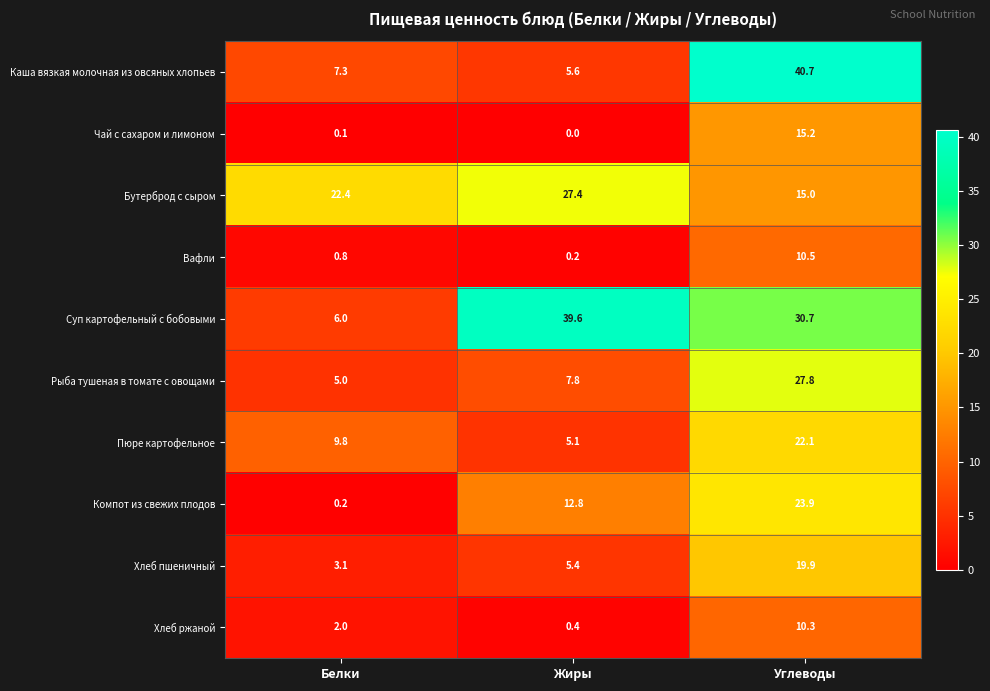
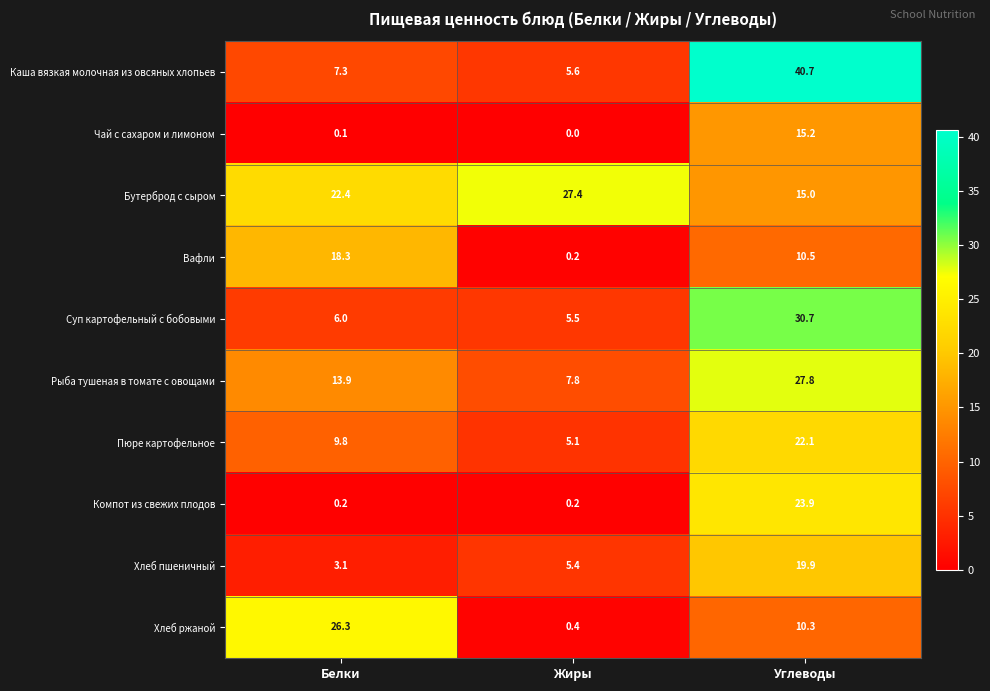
Вафли, Белки: 0.8 -> 18.3
Суп картофельный с бобовыми, Жиры: 39.6 -> 5.5
Рыба тушеная в томате с овощами, Белки: 5.0 -> 13.9
Компот из свежих плодов, Жиры: 12.8 -> 0.2
Хлеб ржаной, Белки: 2.0 -> 26.3
